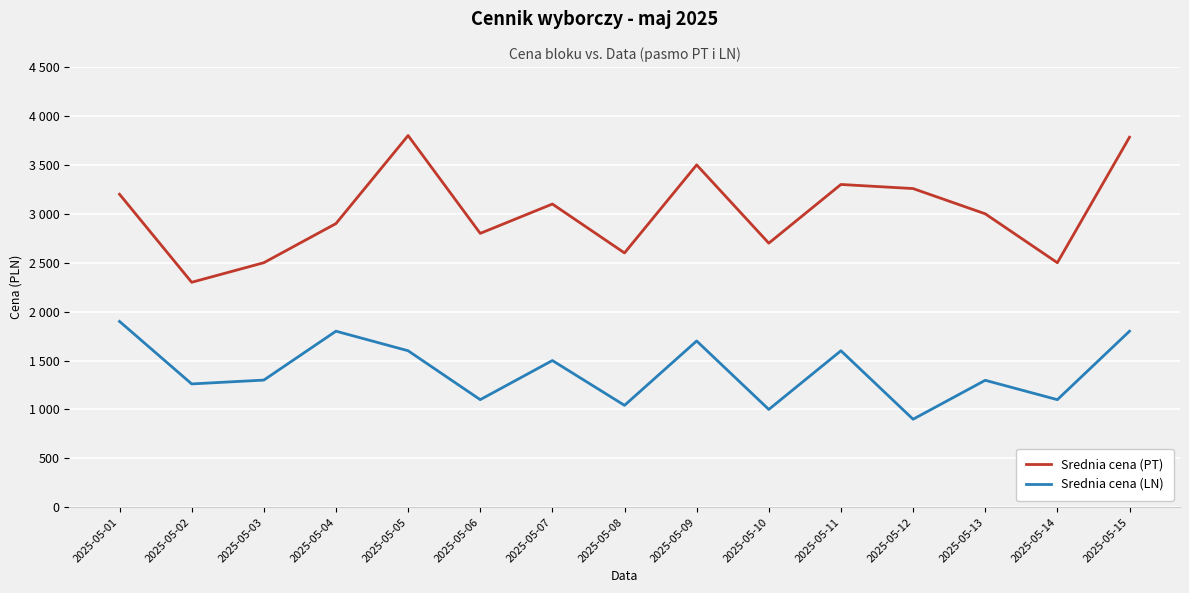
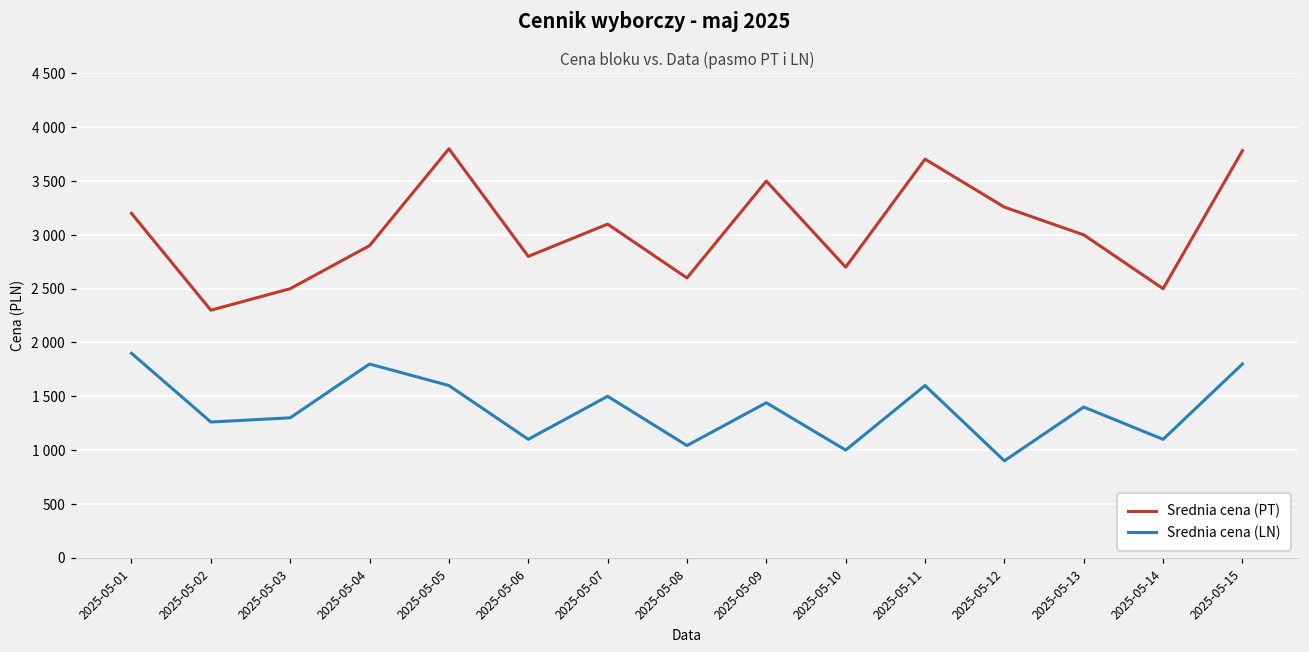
Srednia cena (LN), 2025-05-09: 1700 -> 1400
Srednia cena (PT), 2025-05-11: 3300 -> 3700
Srednia cena (LN), 2025-05-13: 1300 -> 1400
